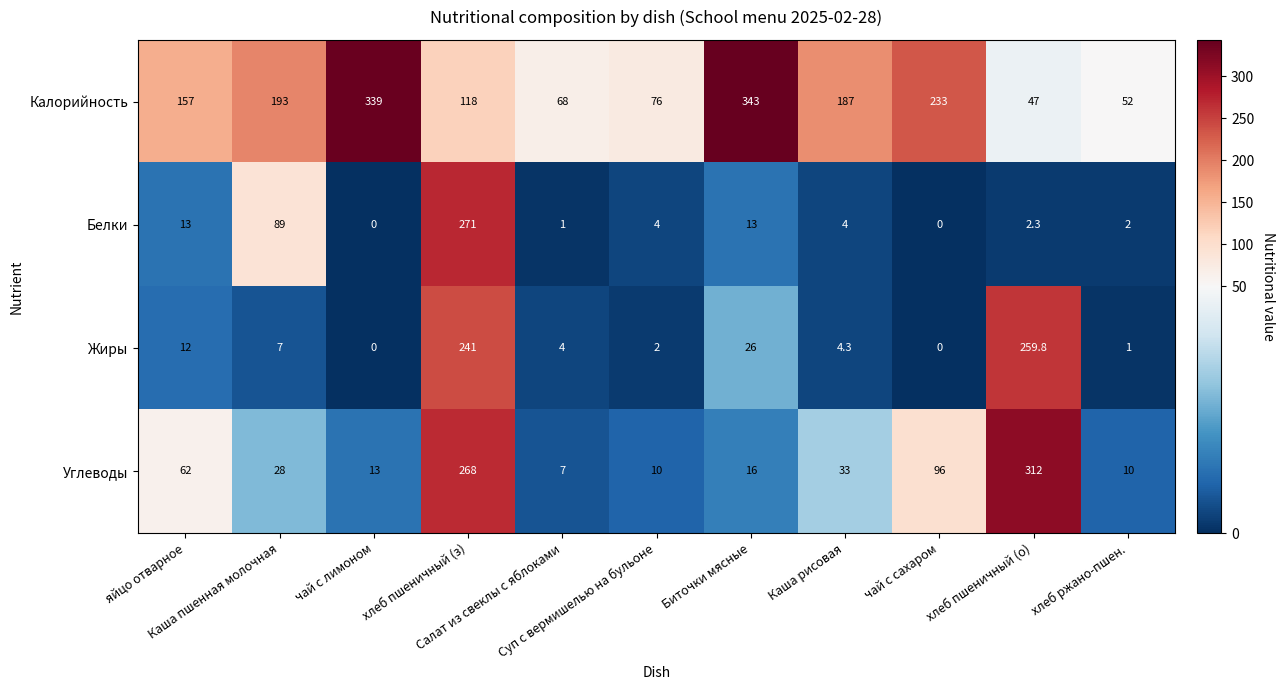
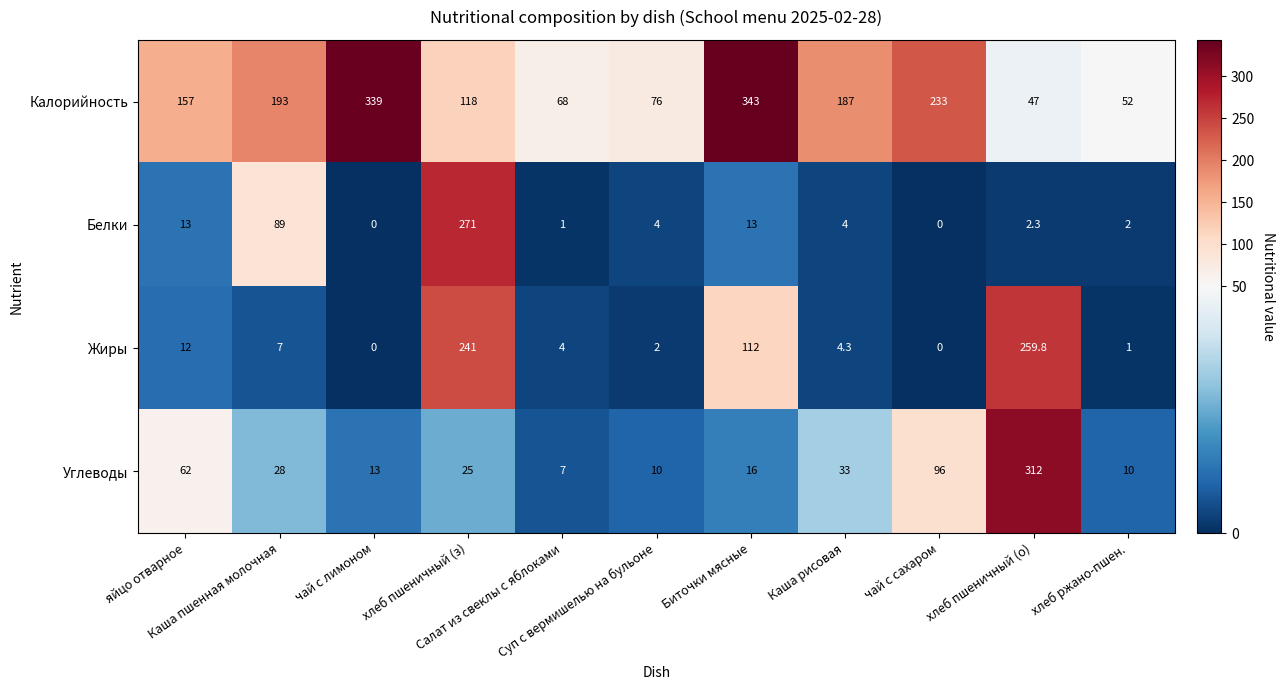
Жиры, Биточки мясные: 26 -> 112
Углеводы, хлеб пшеничный (з): 268 -> 25
